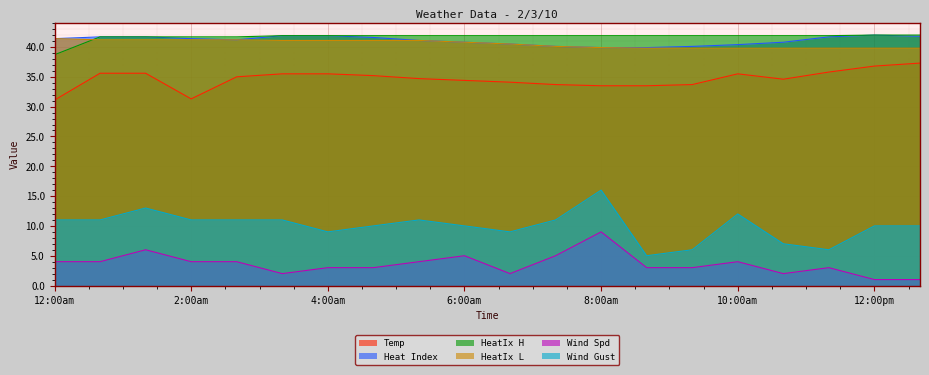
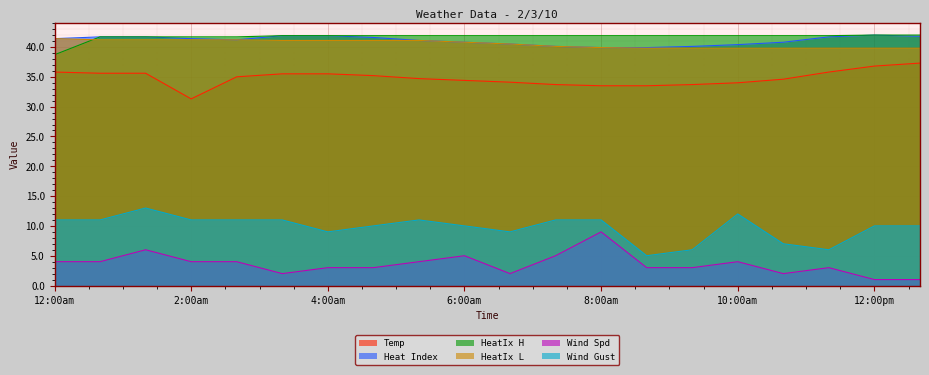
Temp, 12:00am: 31 -> 36
Wind Gust, 8:00am: 16 -> 11
Temp, 10:00am: 36 -> 34
